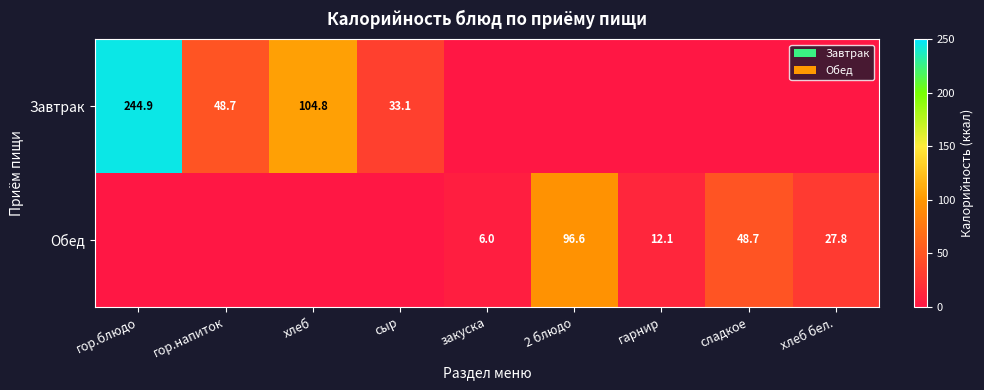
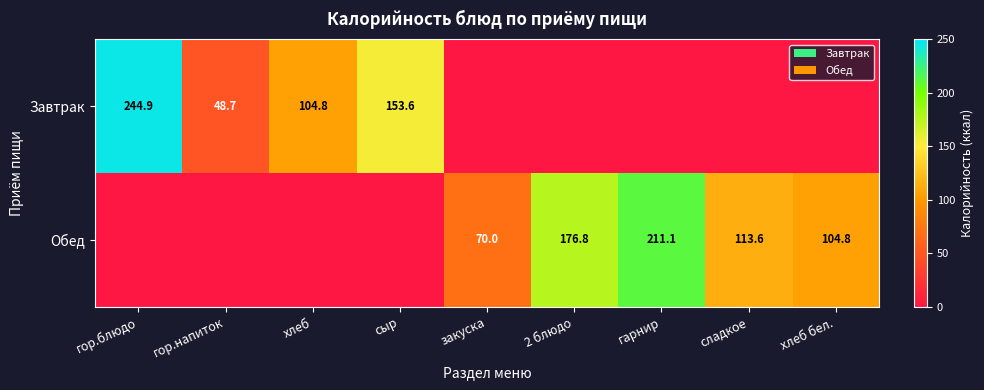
Завтрак, сыр: 33.1 -> 153.6
Обед, закуска: 6.0 -> 70.0
Обед, 2 блюдо: 96.6 -> 176.8
Обед, гарнир: 12.1 -> 211.1
Обед, сладкое: 48.7 -> 113.6
Обед, хлеб бел.: 27.8 -> 104.8
